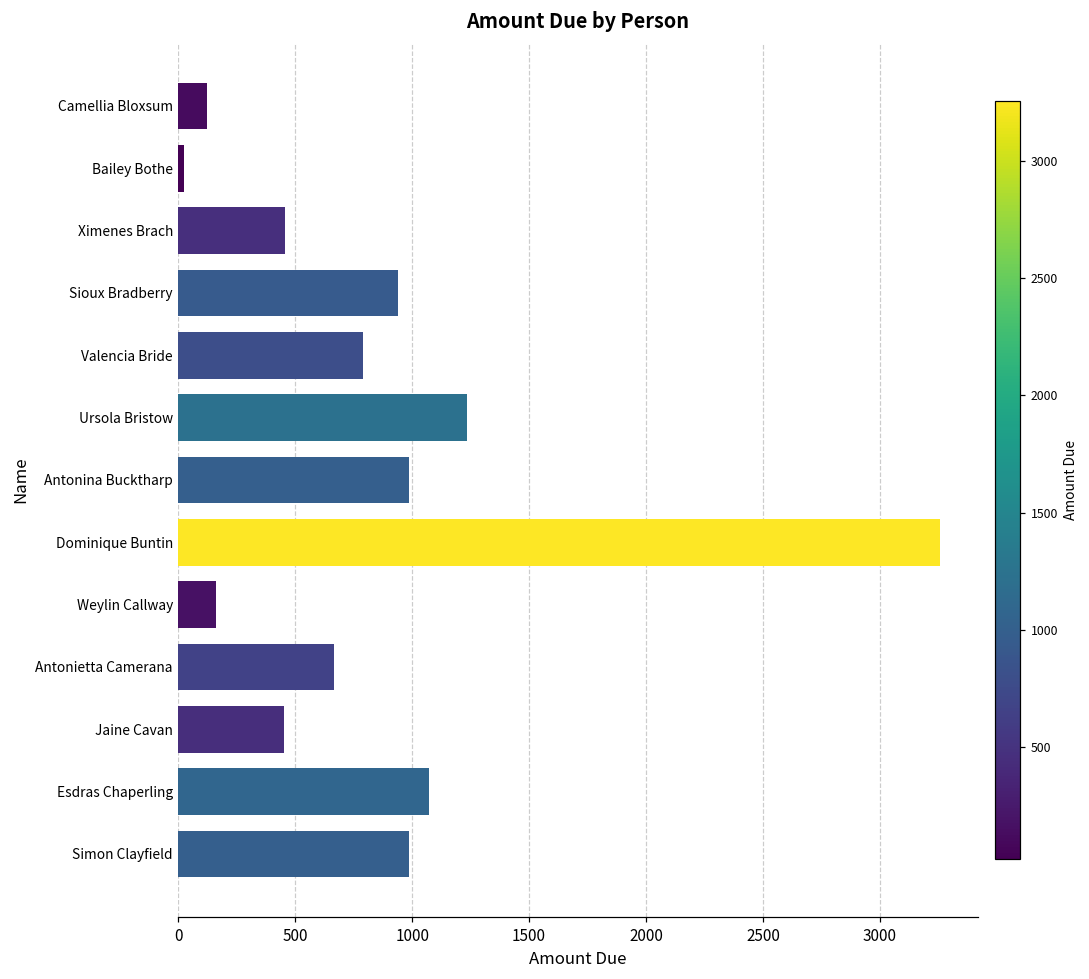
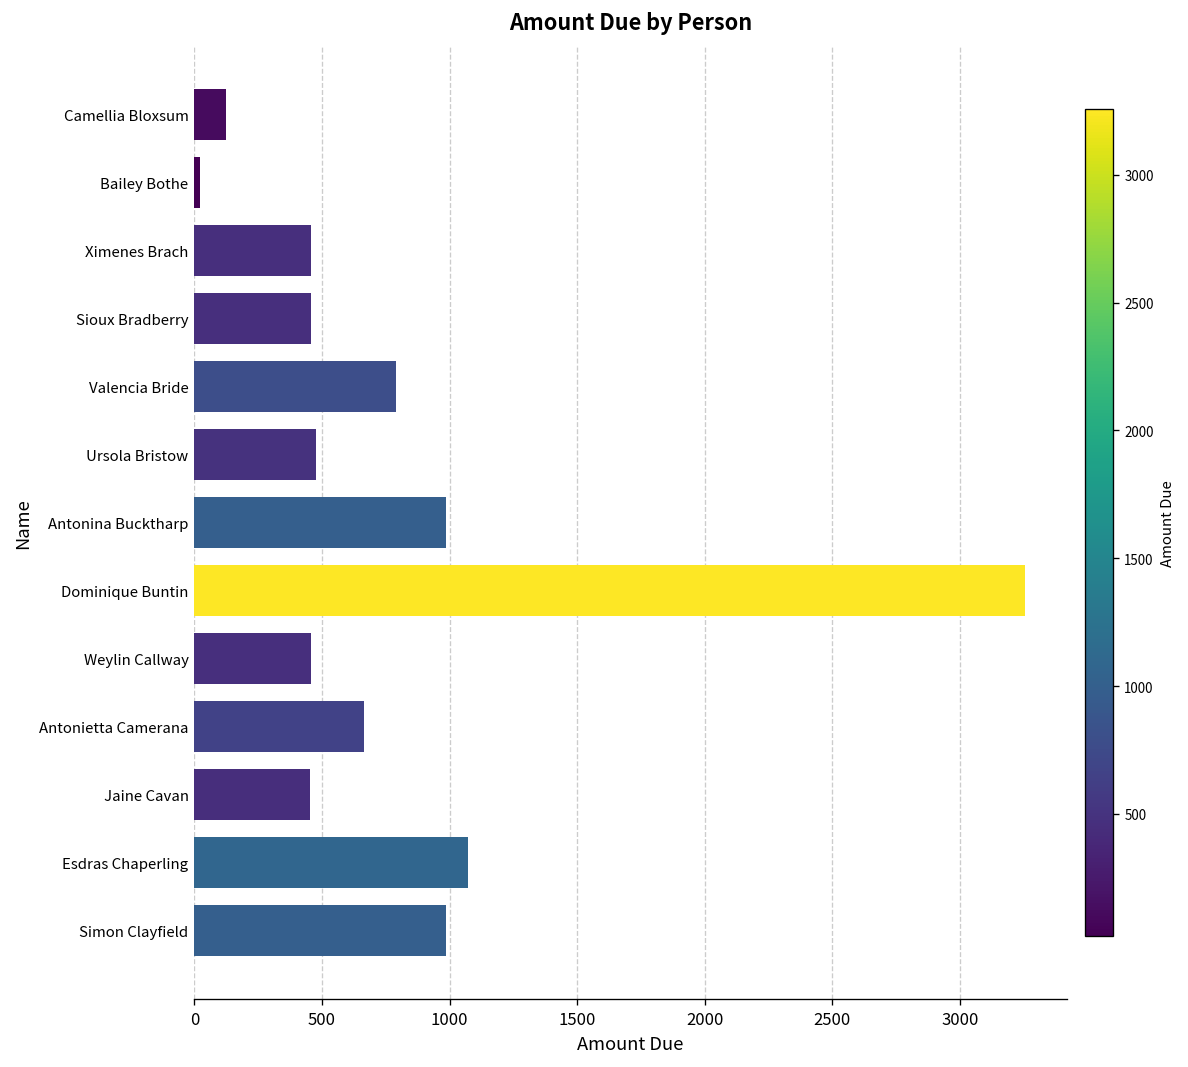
Sioux Bradberry: 940 -> 460
Ursola Bristow: 1230 -> 480
Weylin Callway: 160 -> 460
